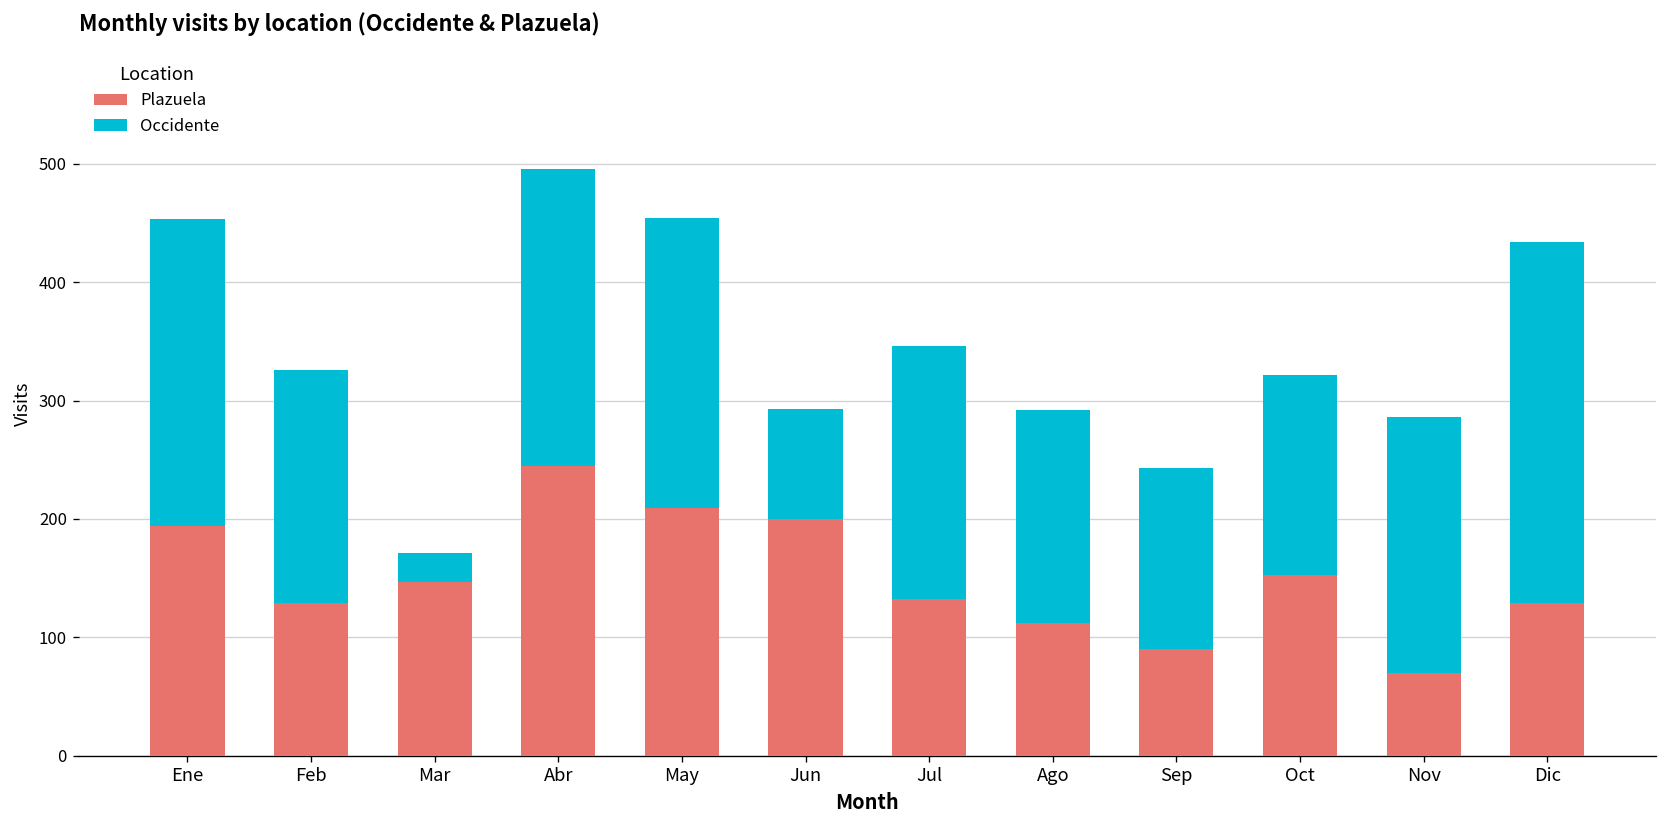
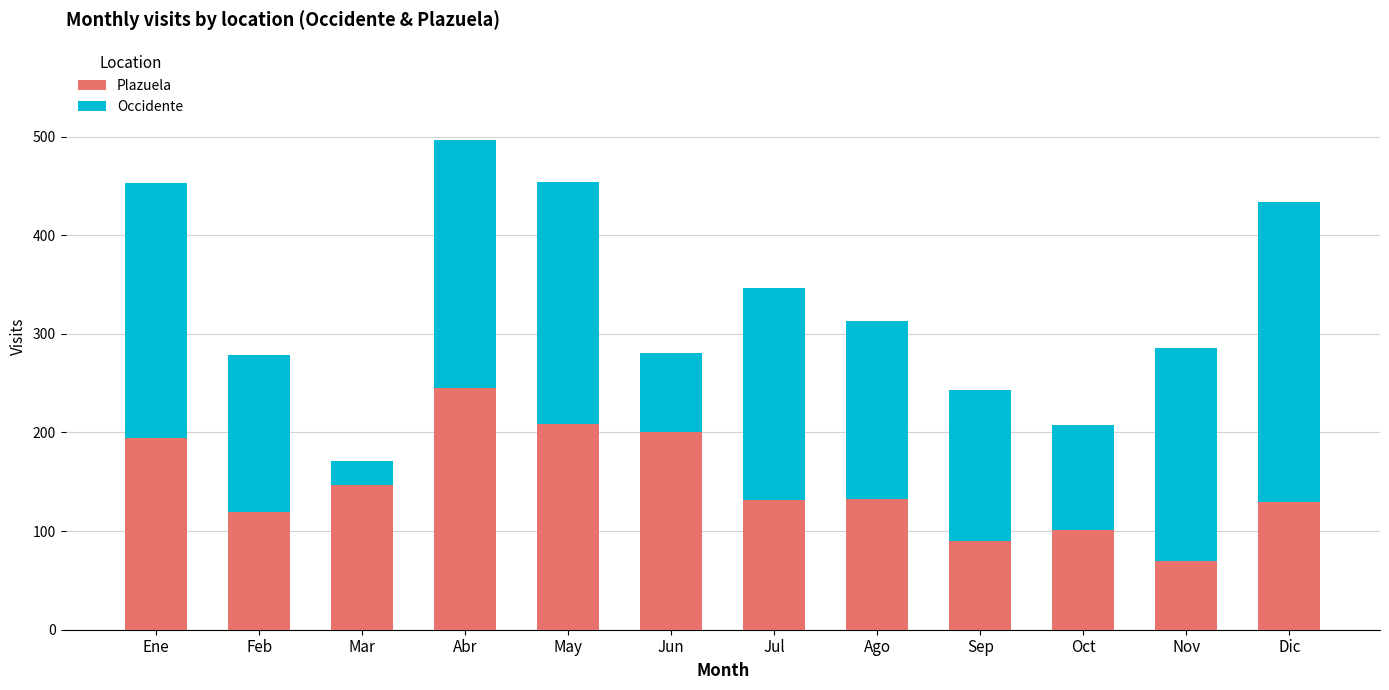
Plazuela, Feb: 130 -> 120
Occidente, Feb: 200 -> 160
Occidente, Jun: 90 -> 80
Plazuela, Ago: 110 -> 130
Plazuela, Oct: 150 -> 100
Occidente, Oct: 170 -> 110
